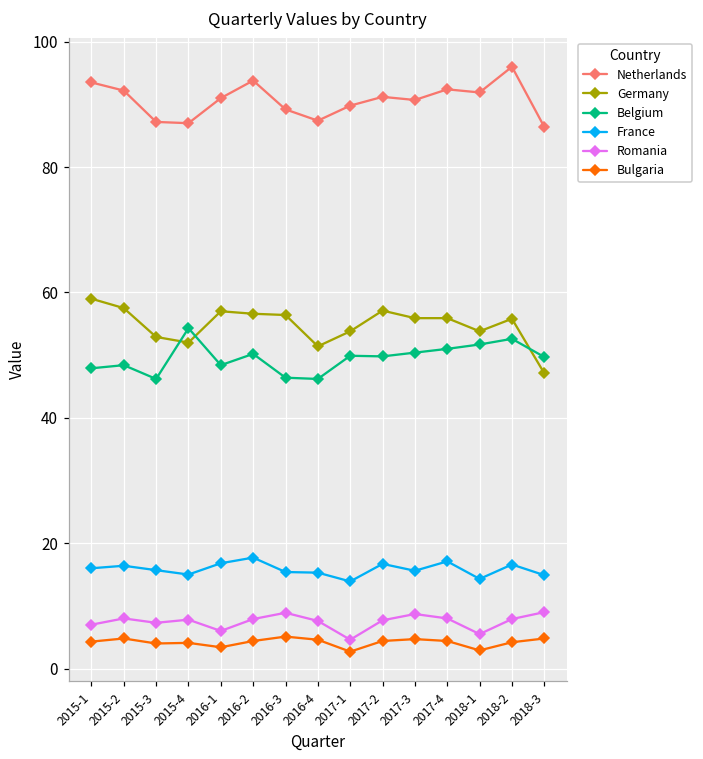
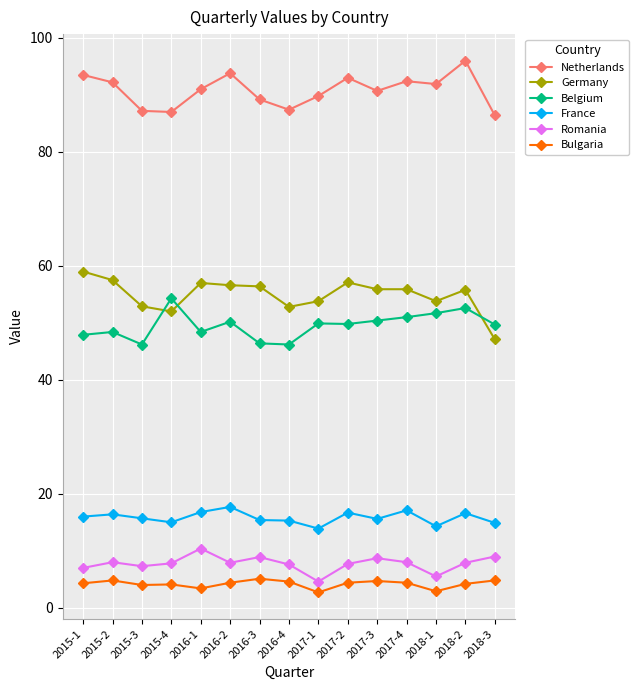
Romania, 2016-1: 6 -> 10
Germany, 2016-4: 51 -> 53
Netherlands, 2017-2: 91 -> 93
